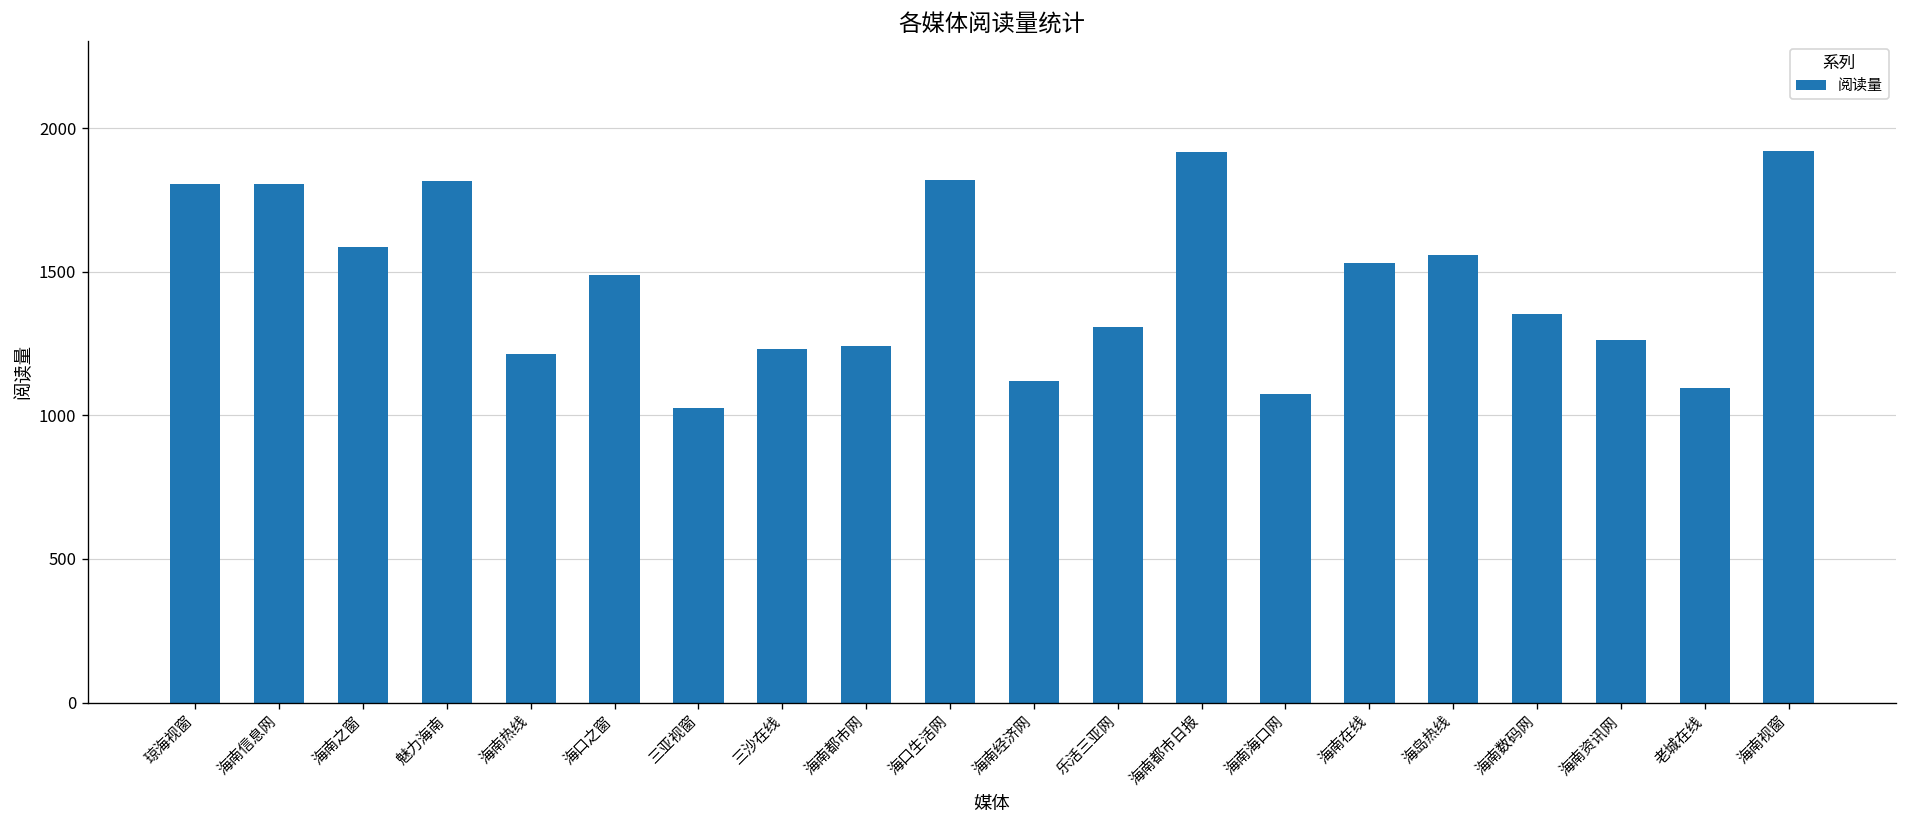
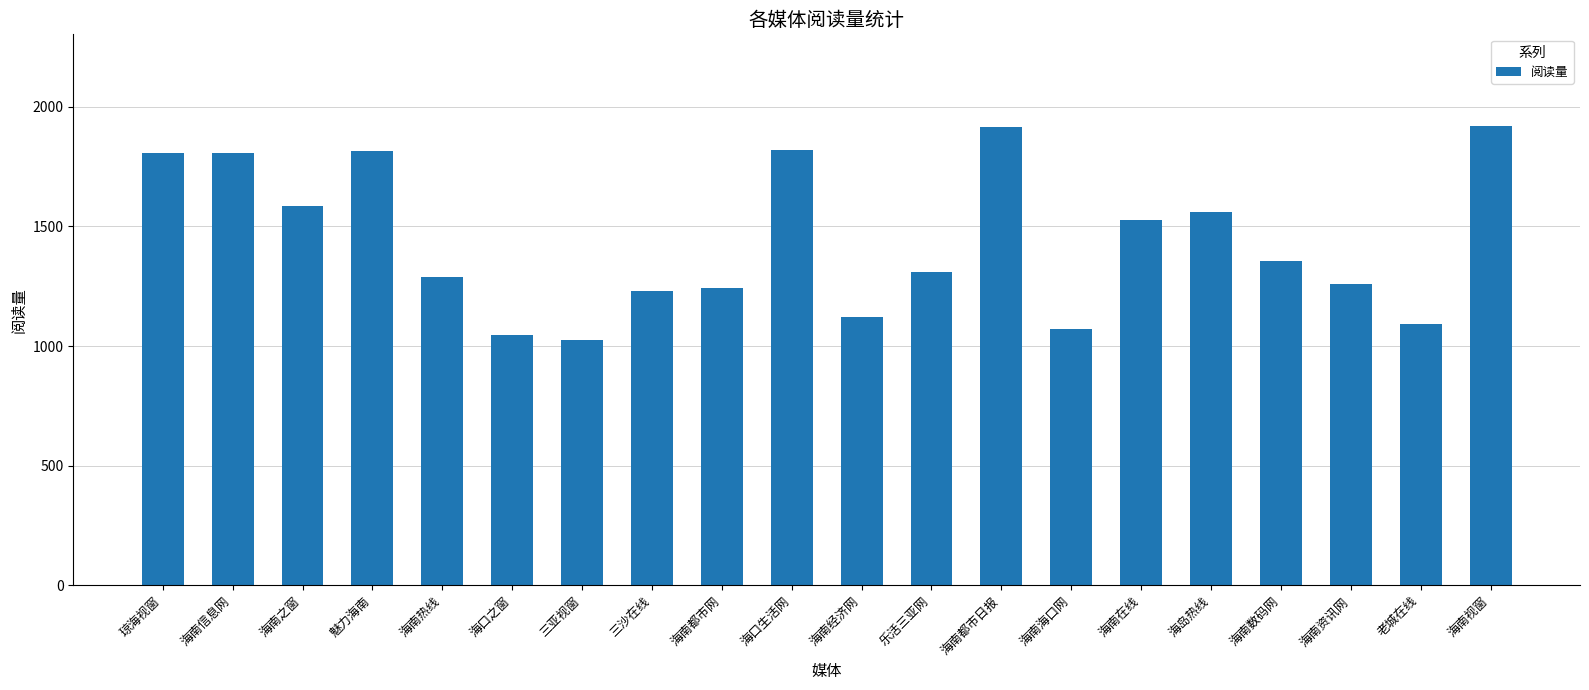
海南热线: 1210 -> 1290
海口之窗: 1490 -> 1050
